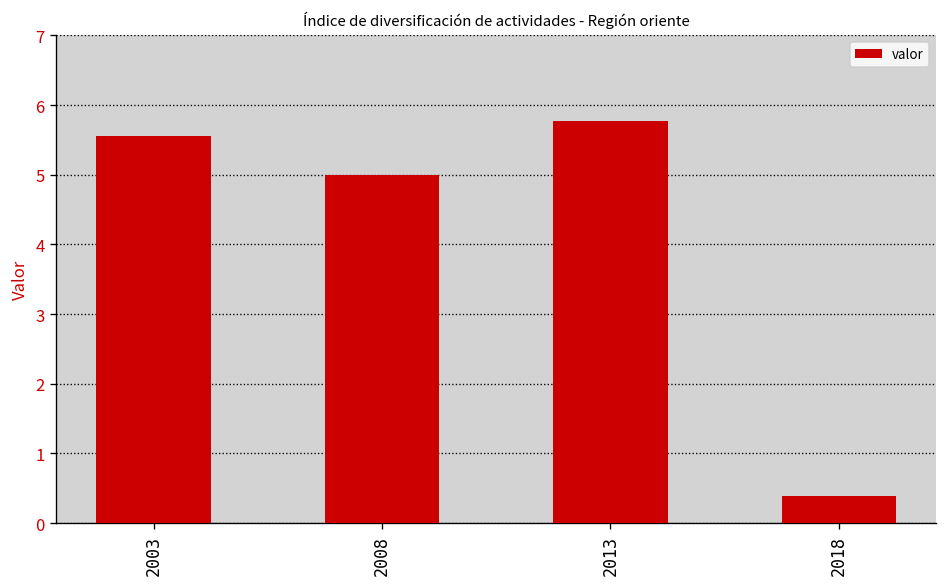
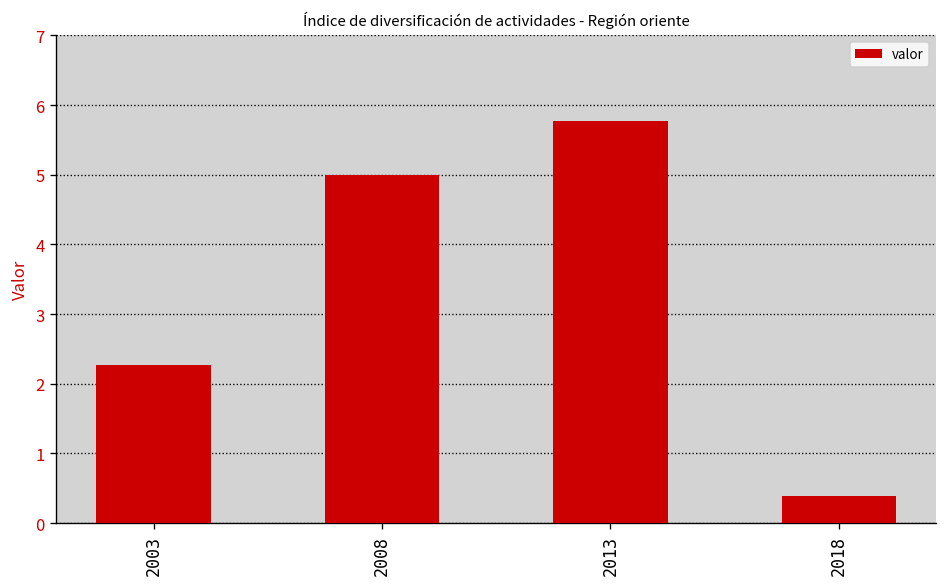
2003: 5.6 -> 2.3
